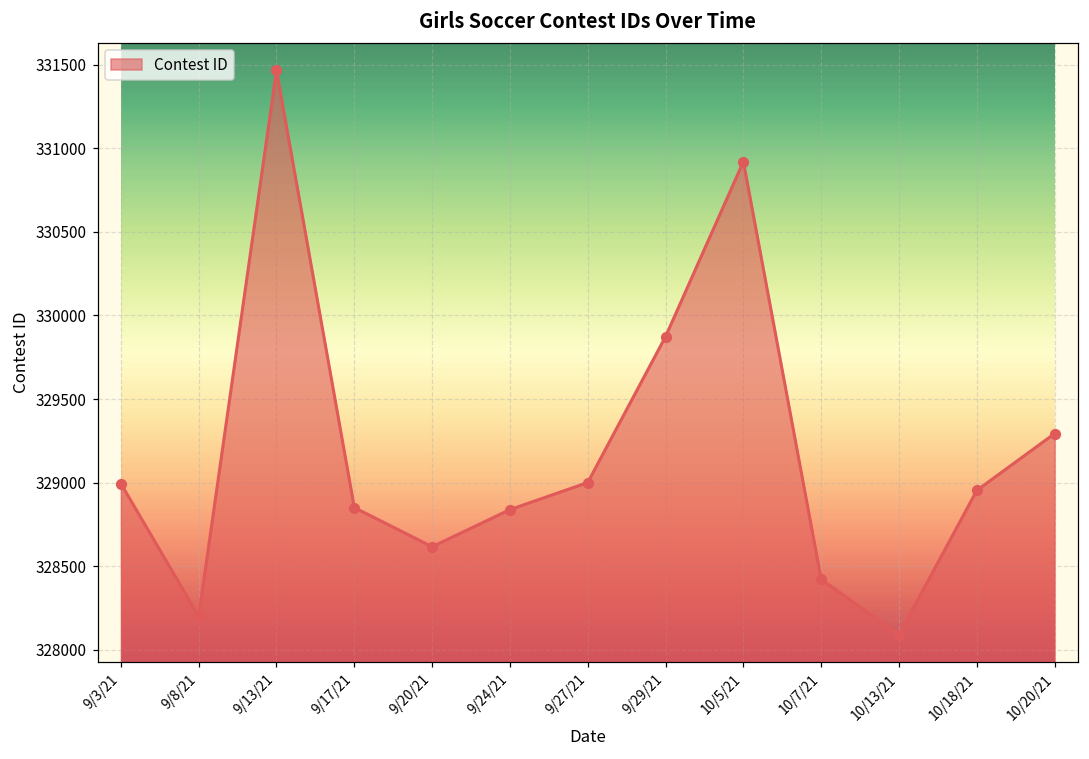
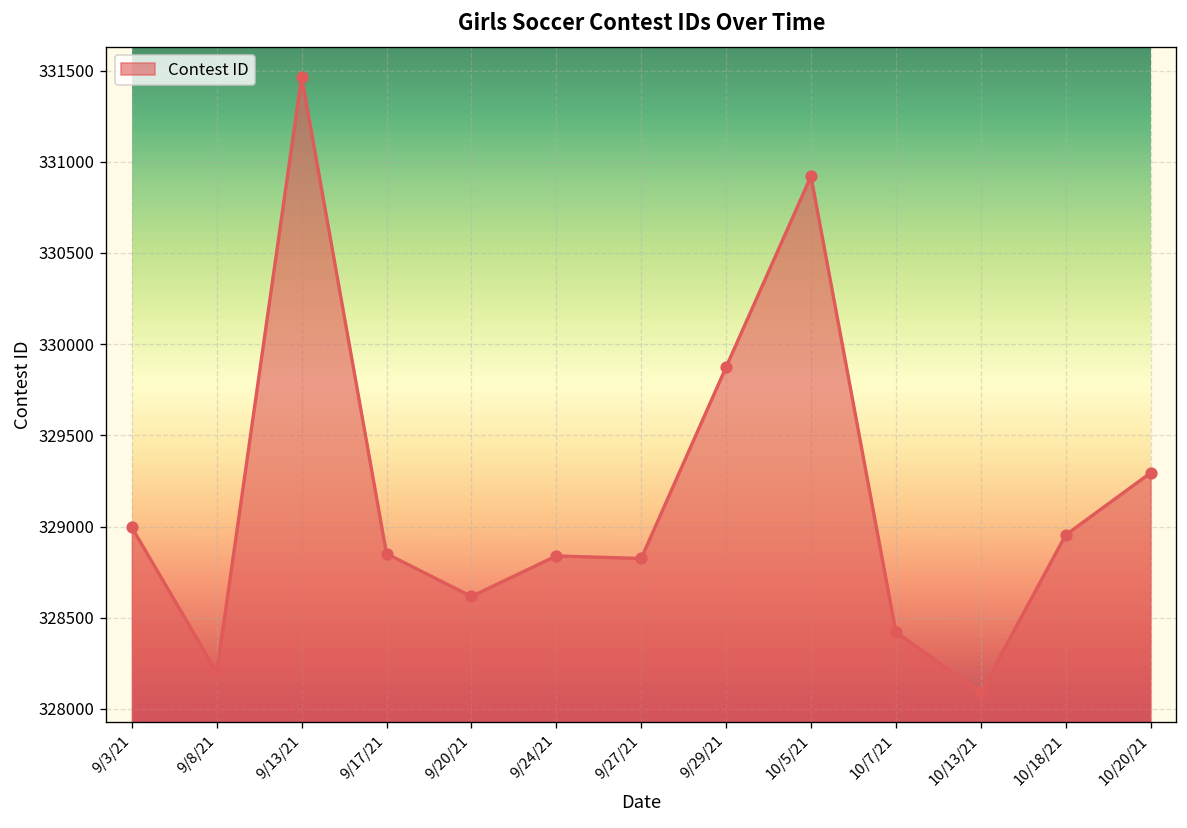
9/27/21: 329000 -> 328830
